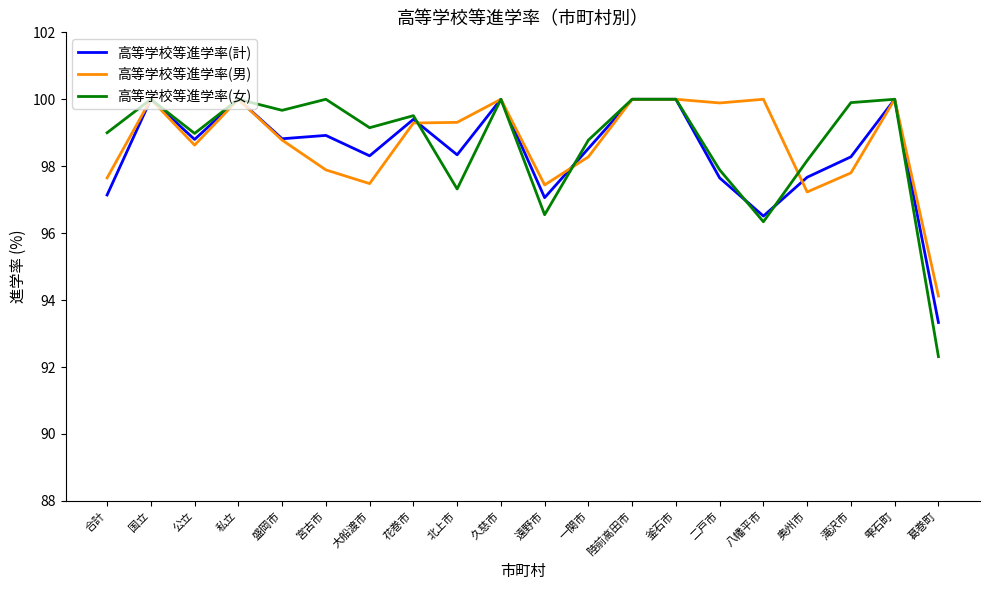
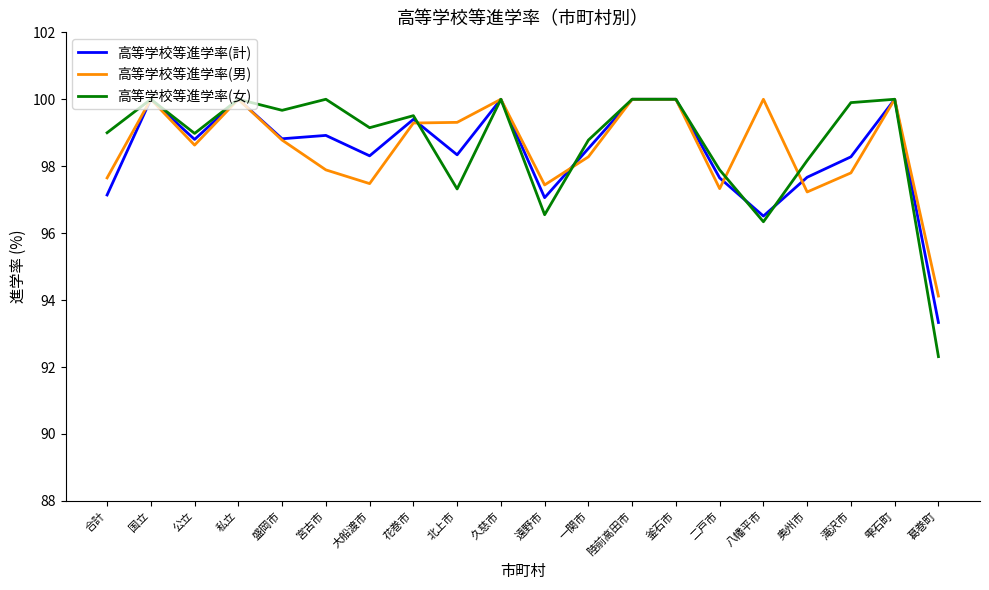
高等学校等進学率(男), 二戸市: 99.9 -> 97.3
